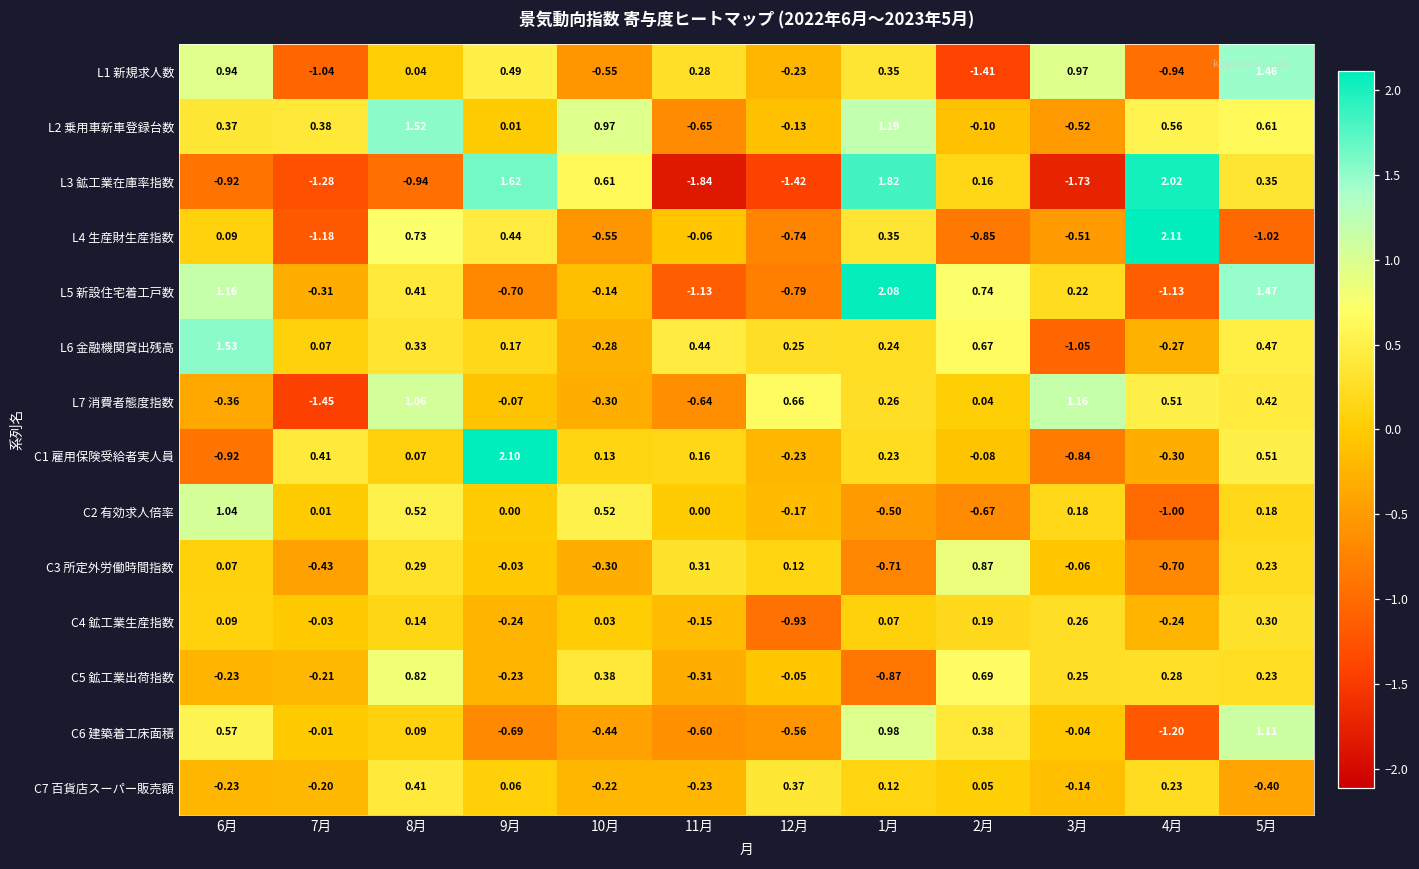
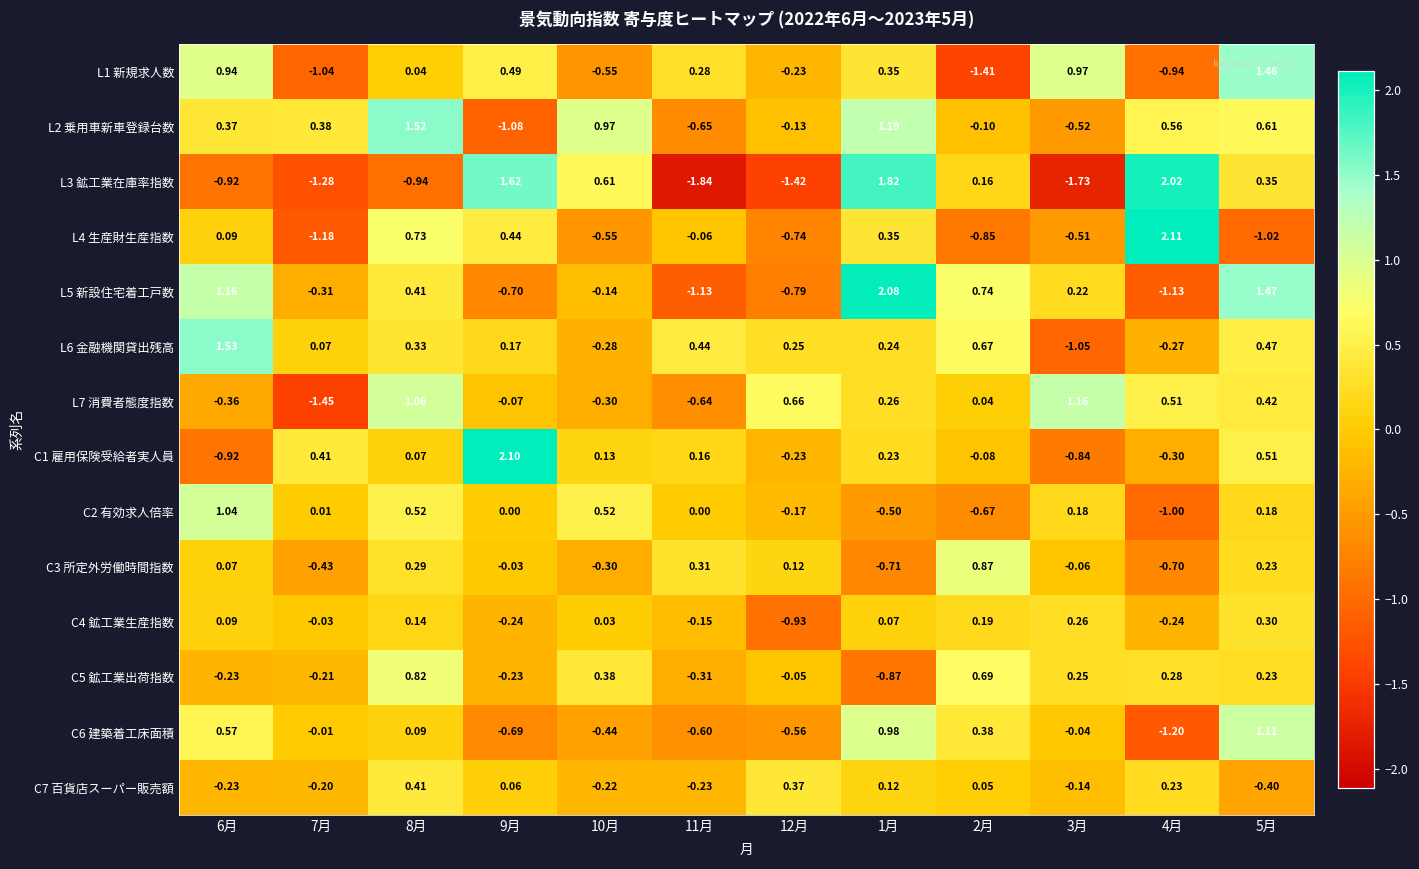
L2 乗用車新車登録台数, 9月: 0.01 -> -1.08
